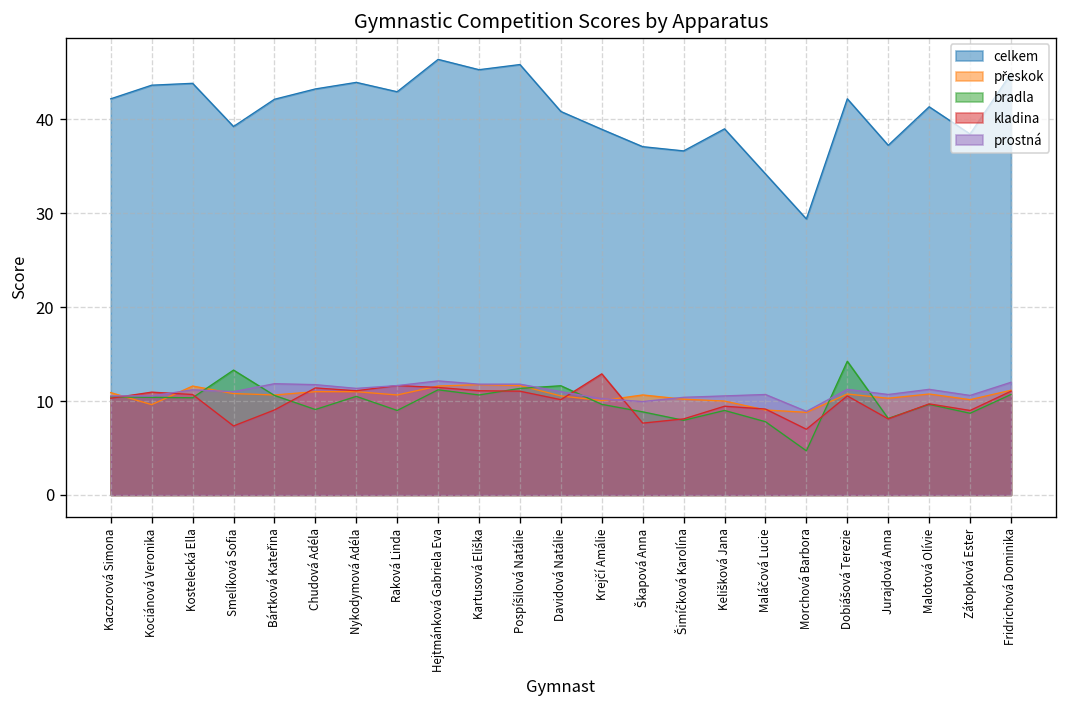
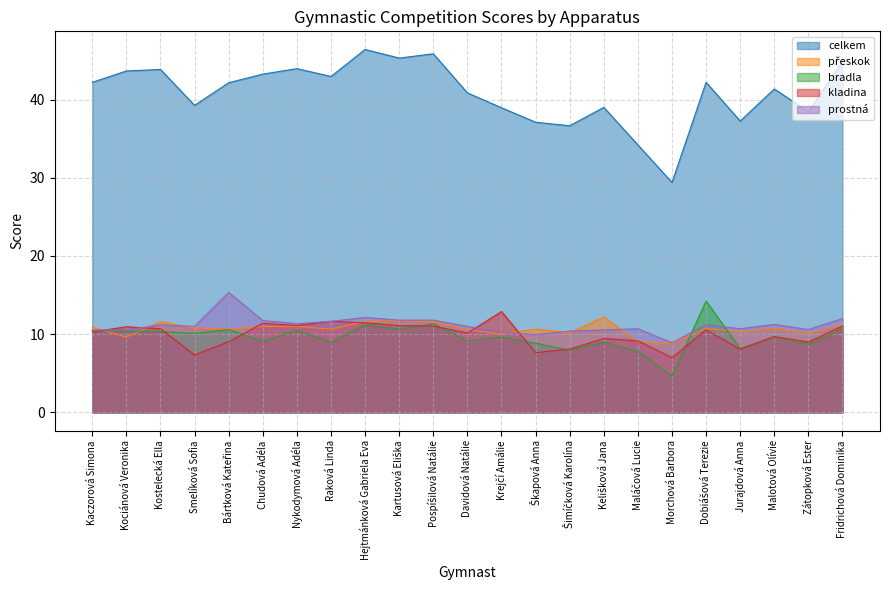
bradla, Smelíková Sofia: 13 -> 10
prostná, Bártková Kateřina: 12 -> 15
bradla, Davidová Natálie: 12 -> 9
přeskok, Kelišková Jana: 10 -> 12
